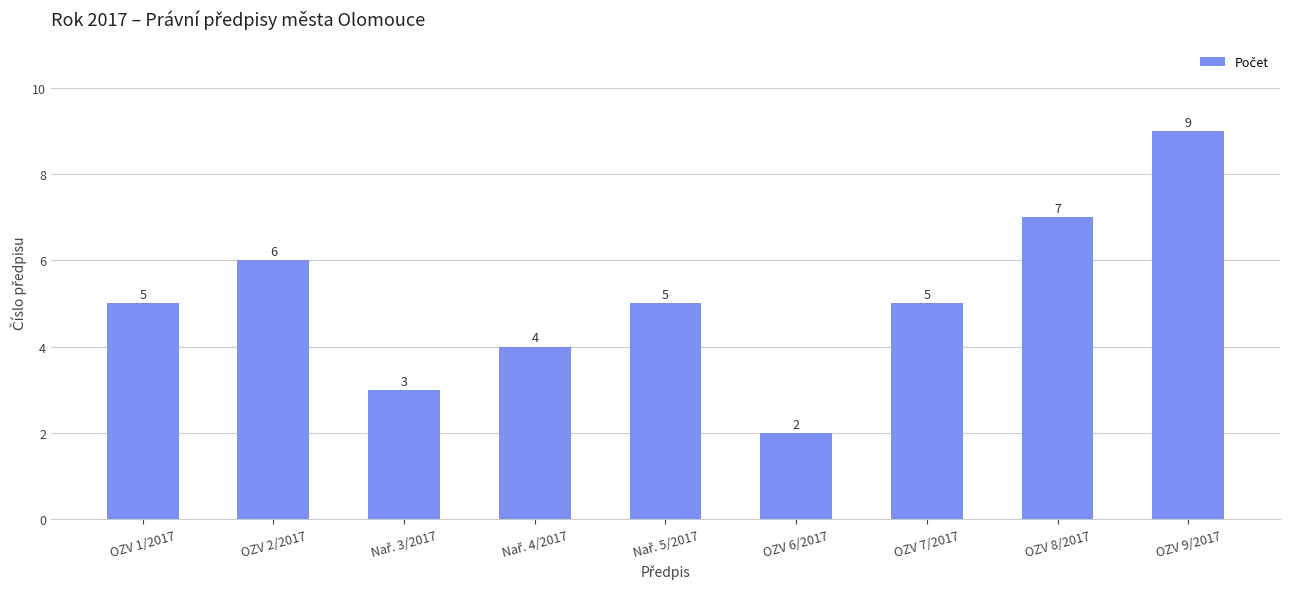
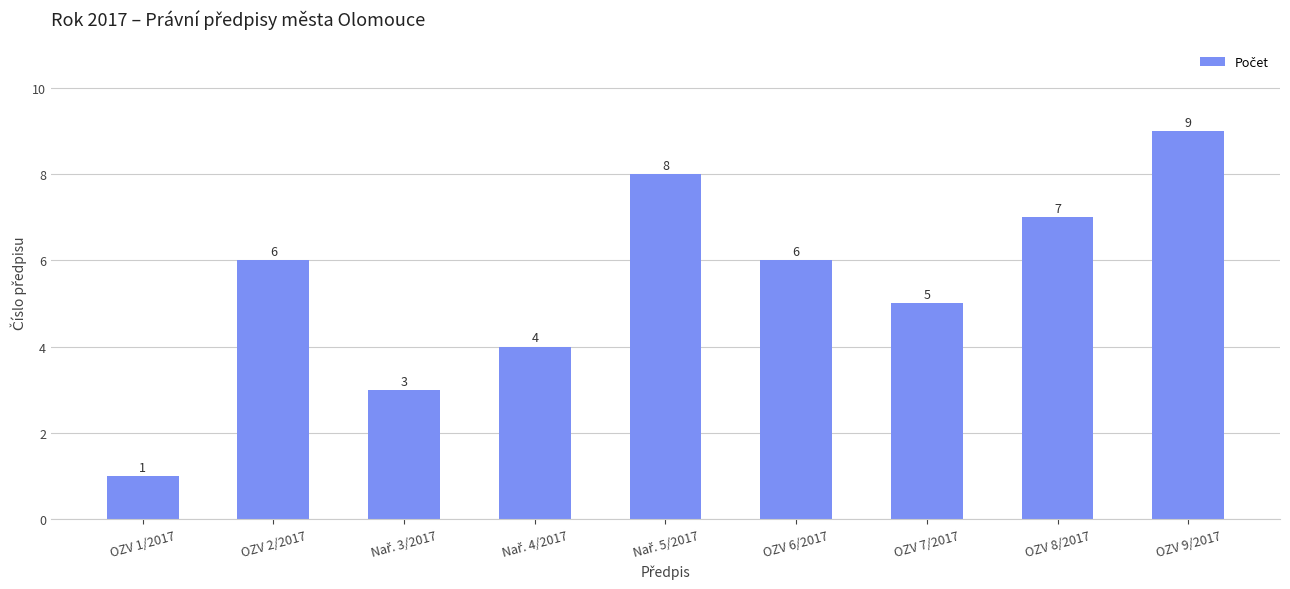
OZV 1/2017: 5 -> 1
Nař. 5/2017: 5 -> 8
OZV 6/2017: 2 -> 6
